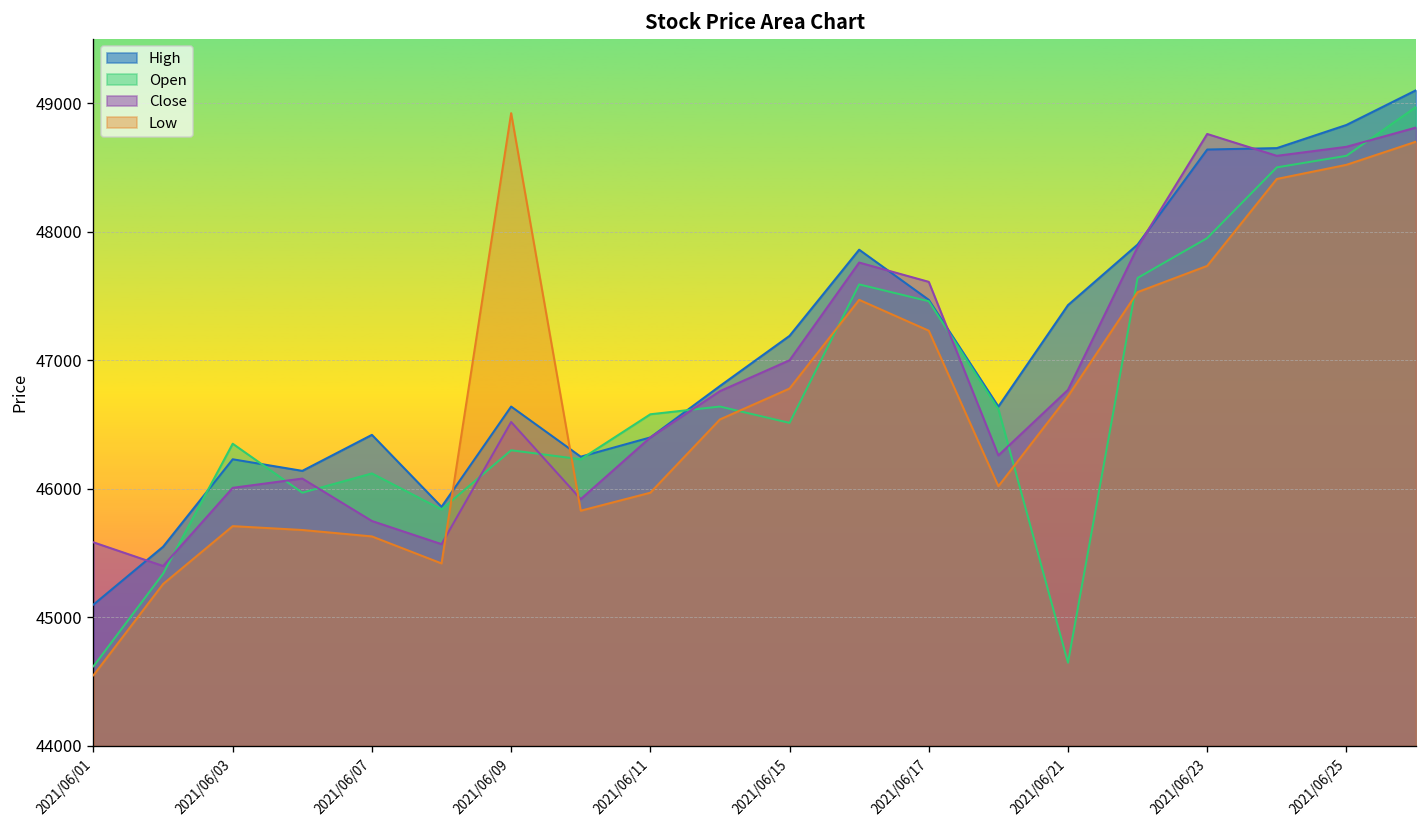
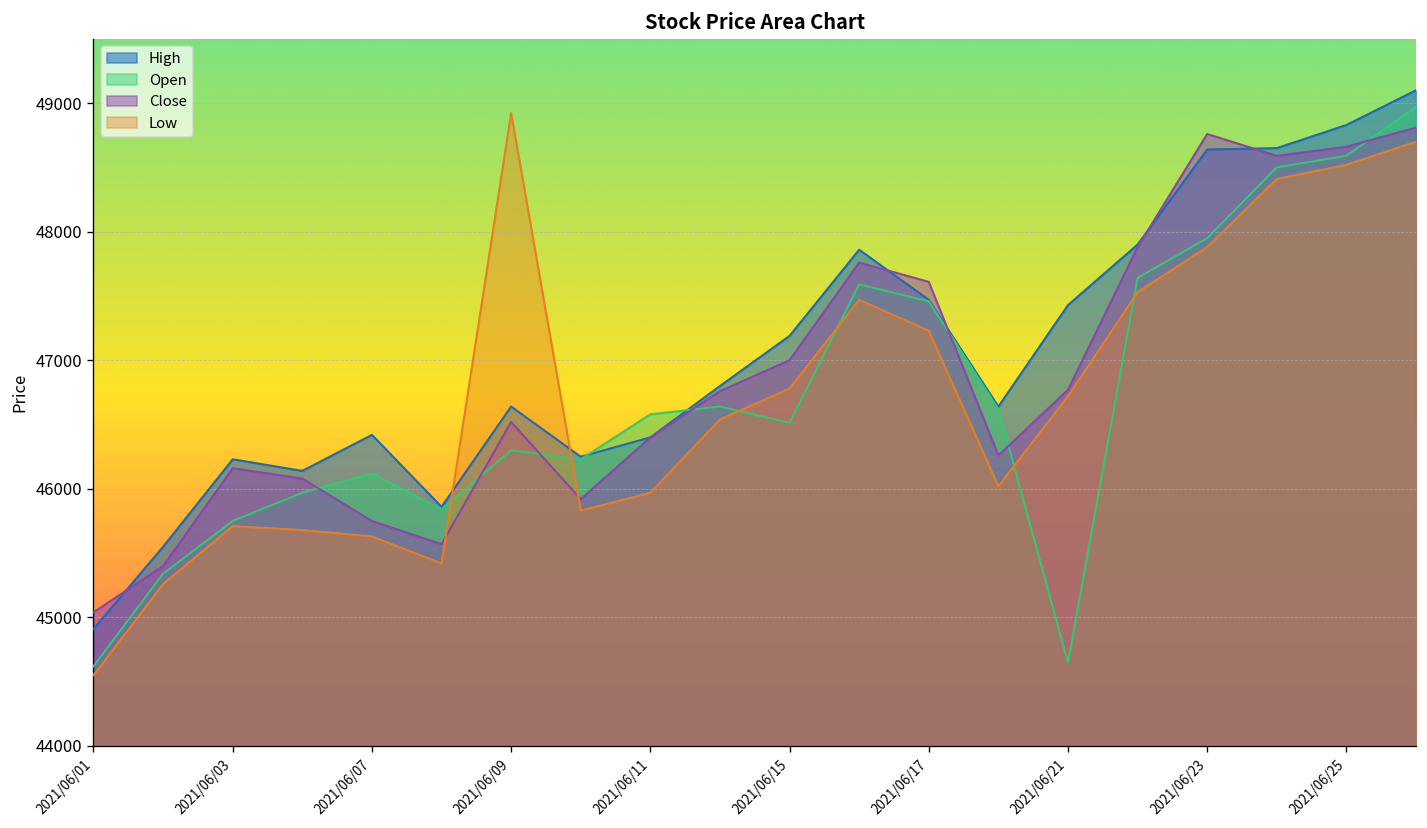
High, 2021/06/01: 45100 -> 44910
Close, 2021/06/01: 45580 -> 45040
Open, 2021/06/03: 46350 -> 45750
Close, 2021/06/03: 46010 -> 46160
Low, 2021/06/23: 47730 -> 47880
